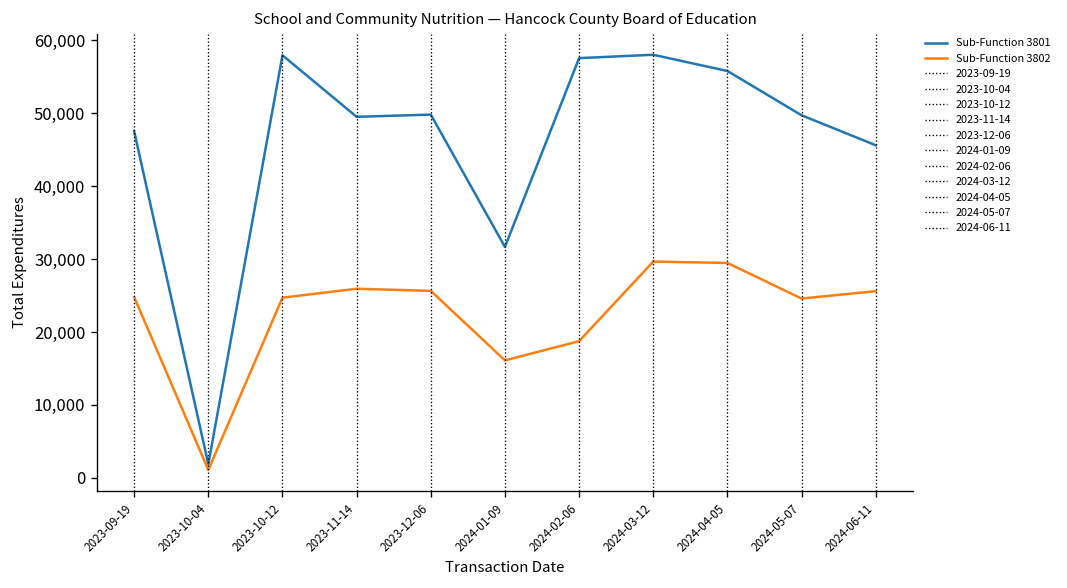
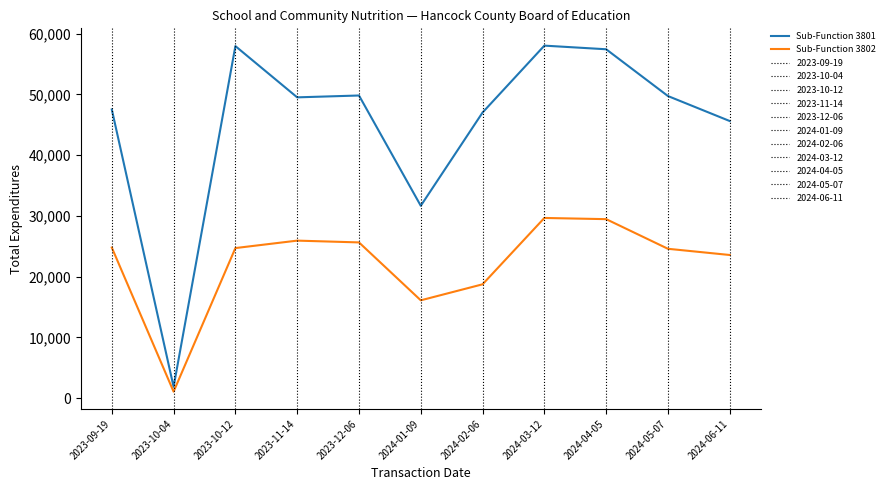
Sub-Function 3801, 2024-02-06: 58,000 -> 47,000
Sub-Function 3801, 2024-04-05: 56,000 -> 57,000
Sub-Function 3802, 2024-06-11: 26,000 -> 24,000
